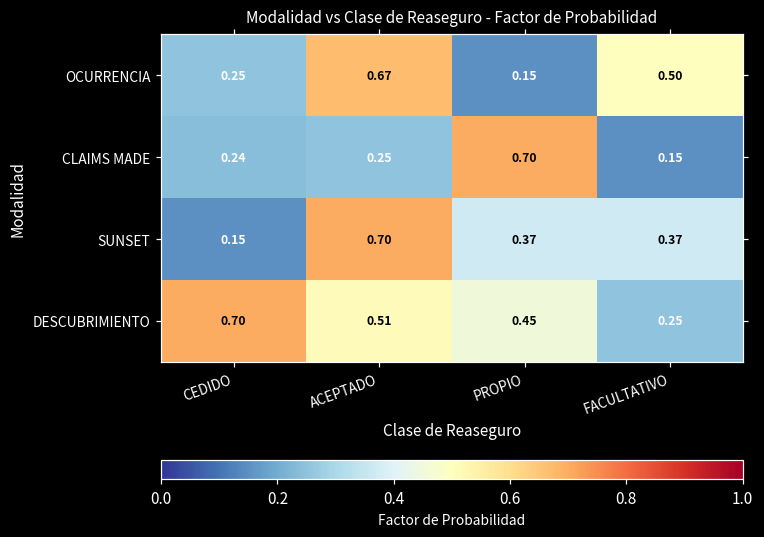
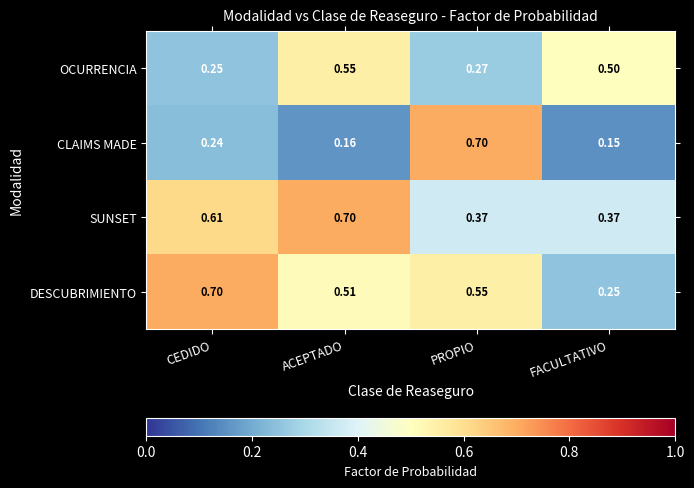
OCURRENCIA, ACEPTADO: 0.67 -> 0.55
OCURRENCIA, PROPIO: 0.15 -> 0.27
CLAIMS MADE, ACEPTADO: 0.25 -> 0.16
SUNSET, CEDIDO: 0.15 -> 0.61
DESCUBRIMIENTO, PROPIO: 0.45 -> 0.55
